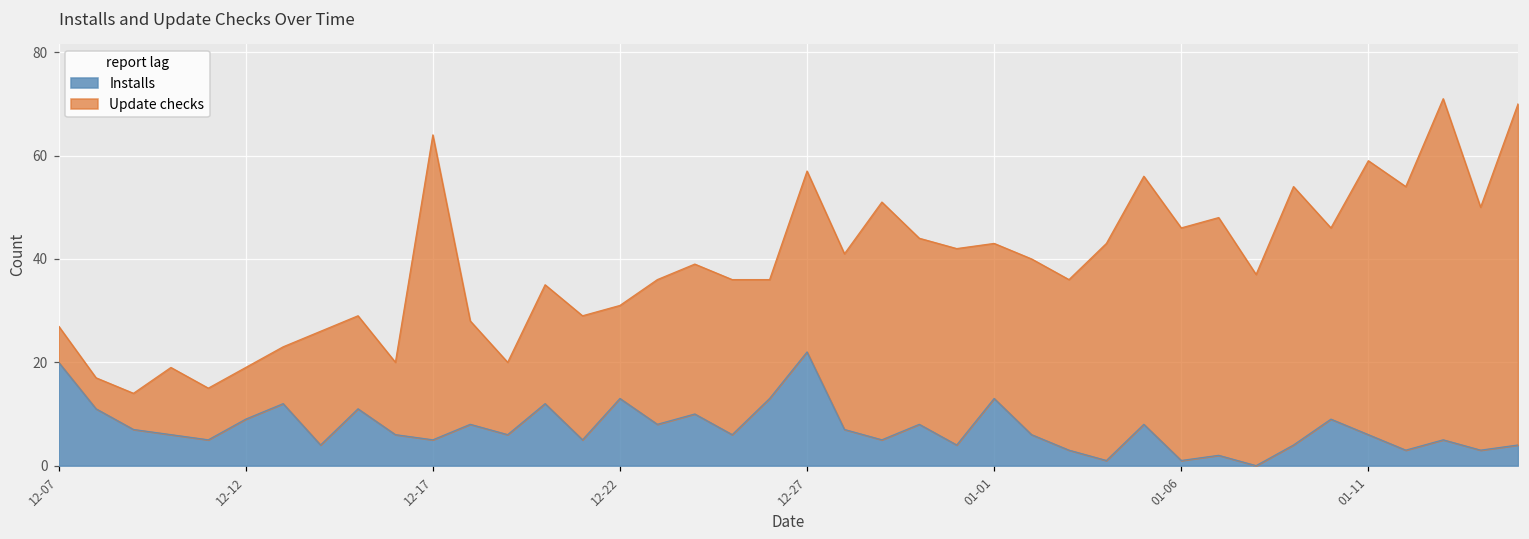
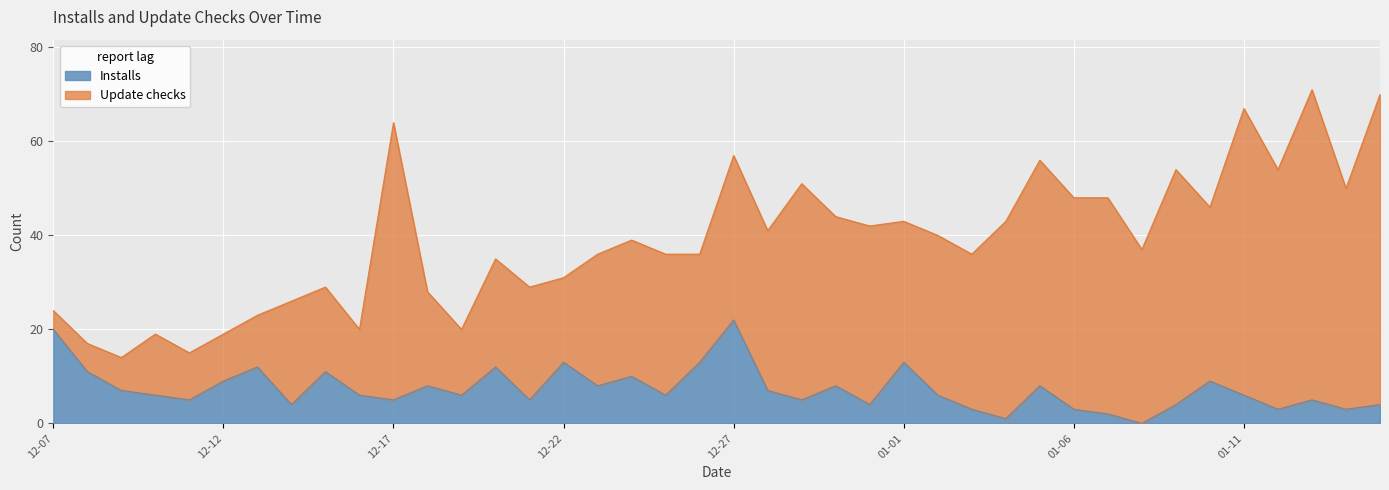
Update checks, 12-07: 7 -> 4
Installs, 01-06: 1 -> 3
Update checks, 01-11: 53 -> 61
